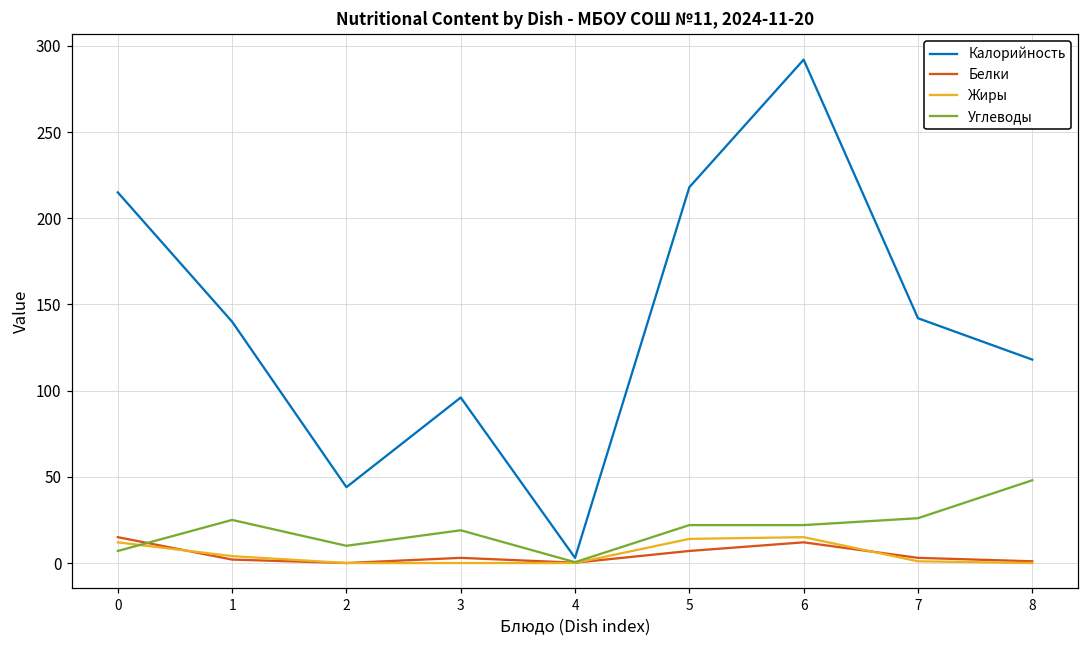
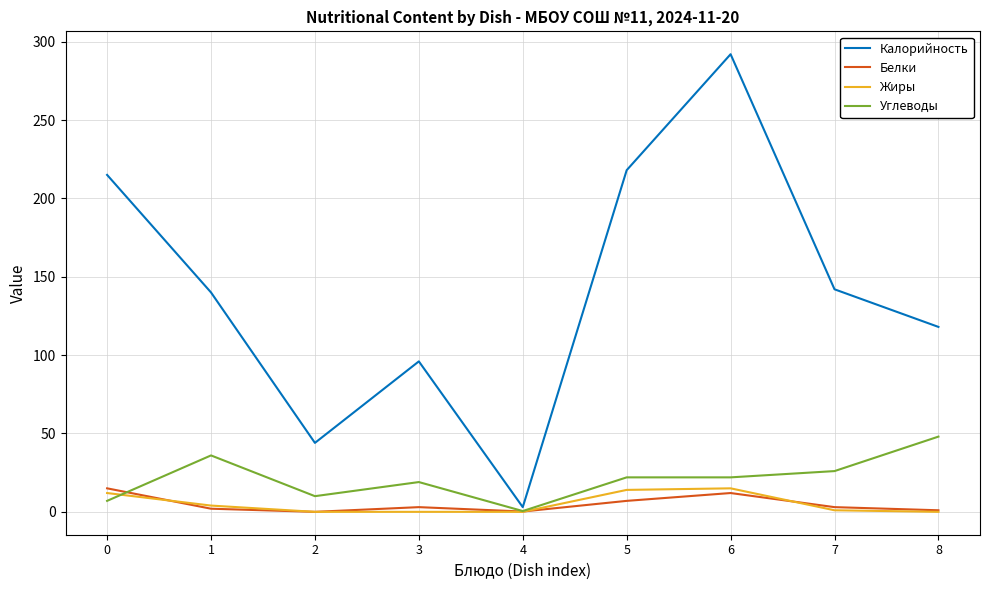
Углеводы, 1: 25 -> 36
